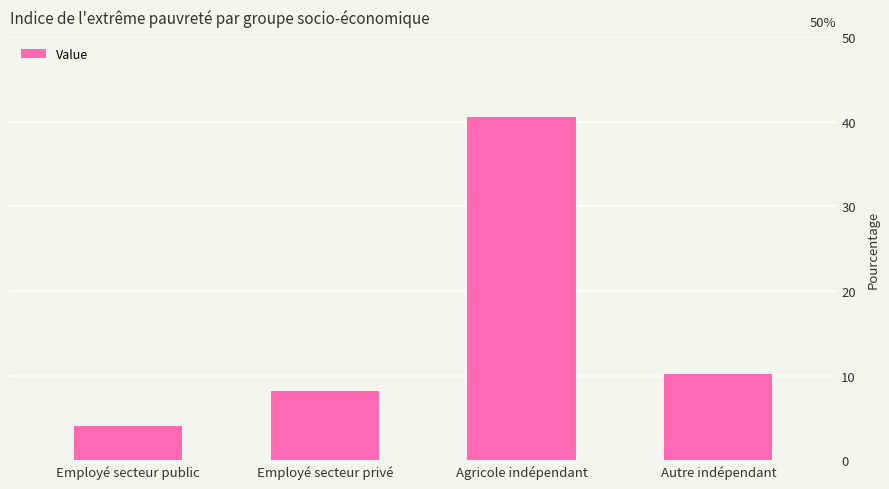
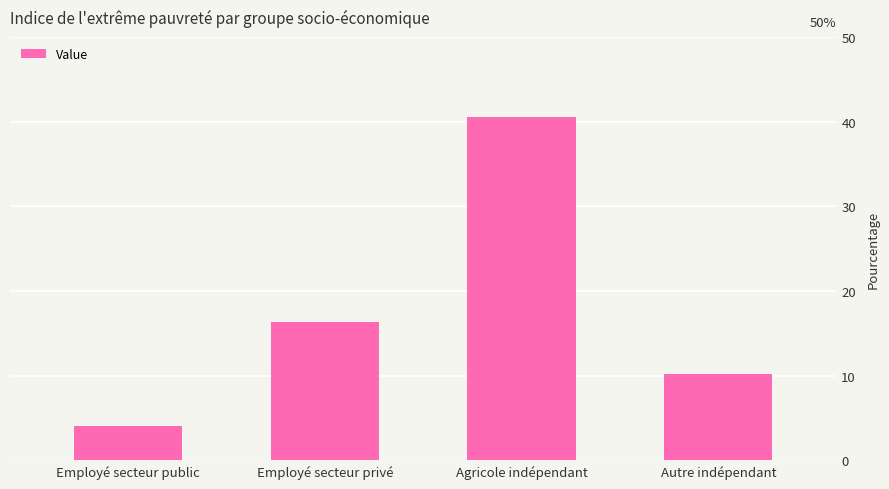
Employé secteur privé: 8 -> 16
